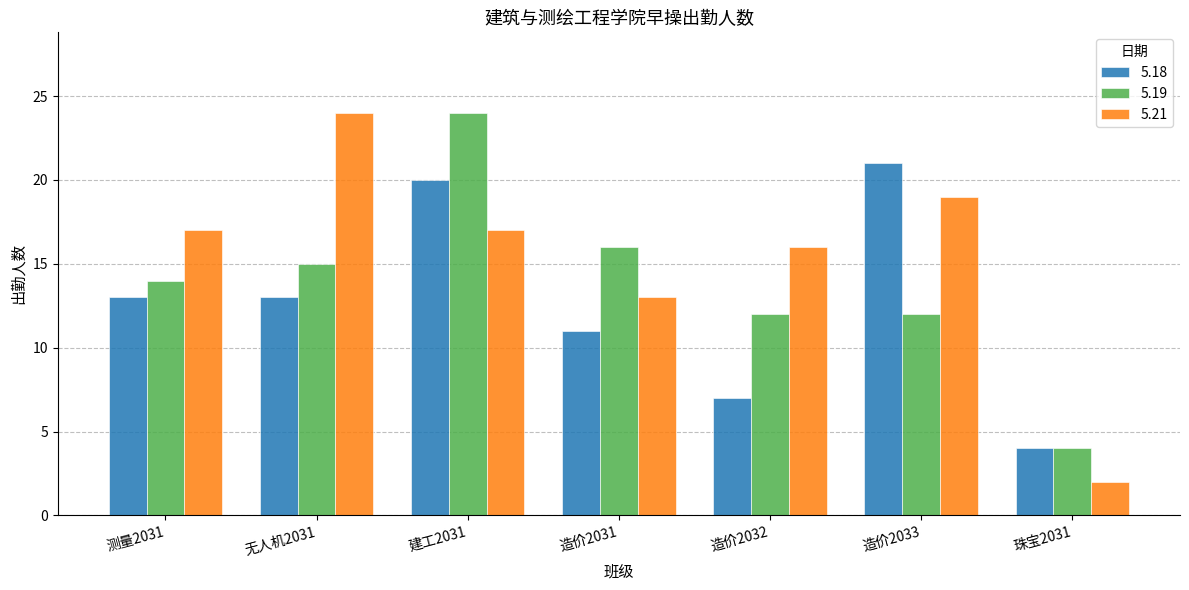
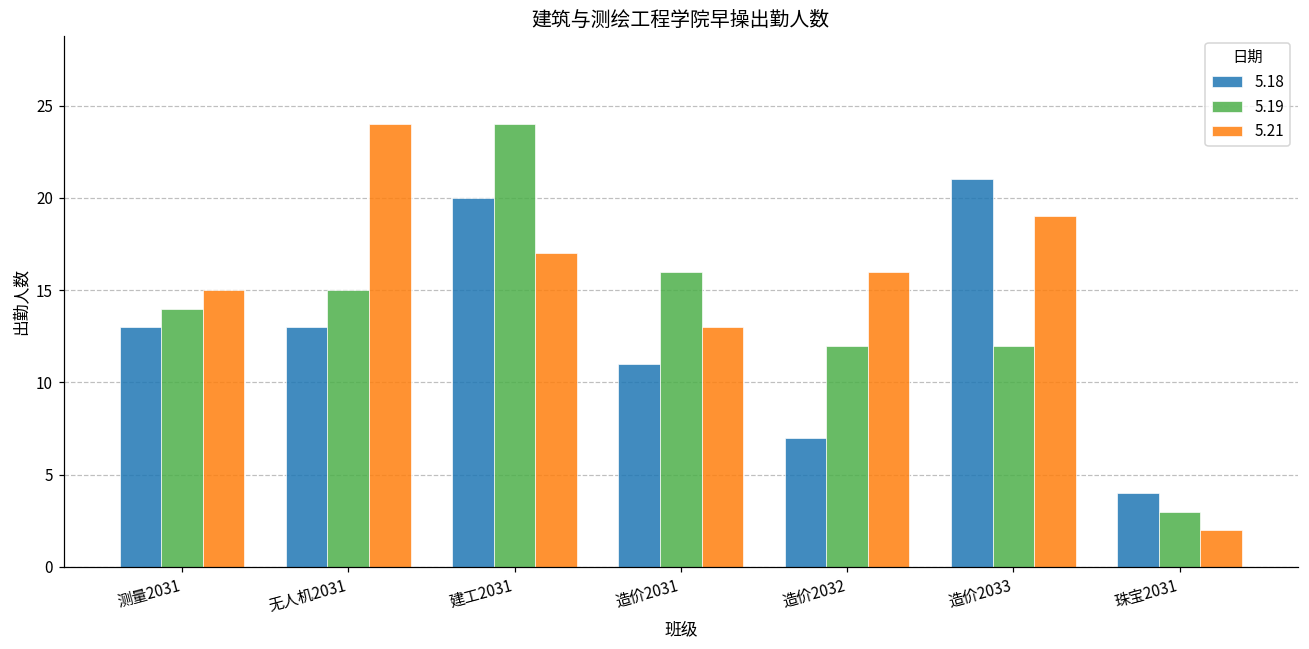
5.21, 测量2031: 17 -> 15
5.19, 珠宝2031: 4 -> 3
